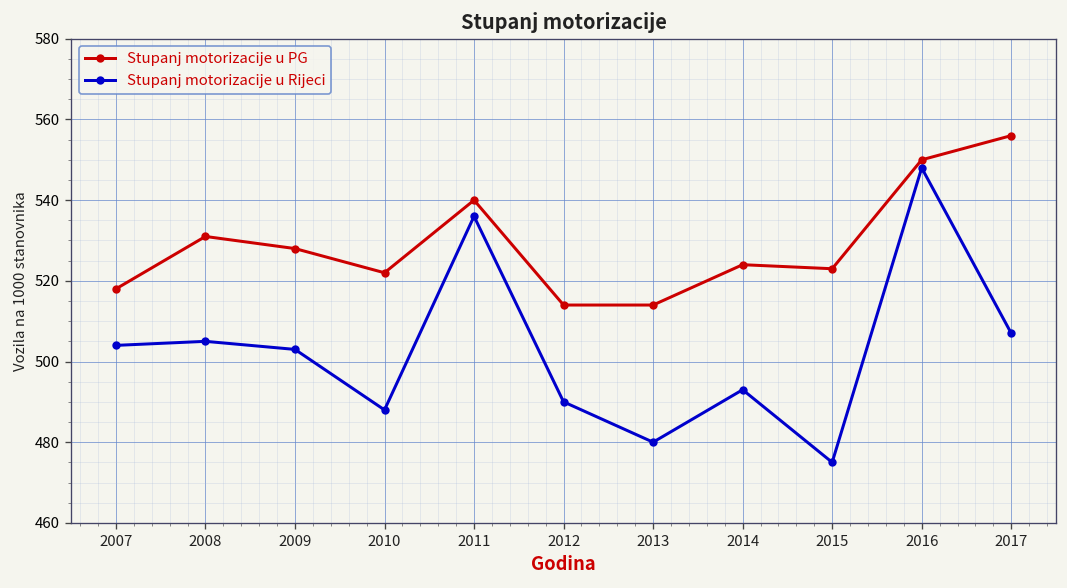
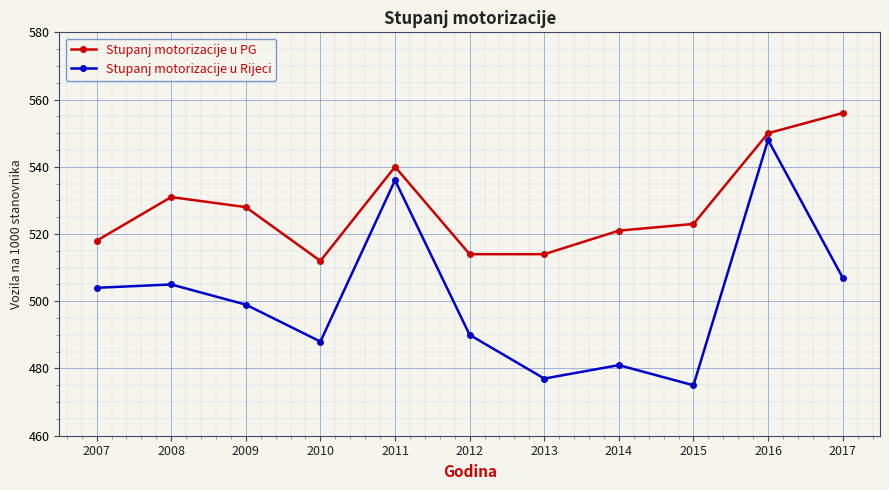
Stupanj motorizacije u Rijeci, 2009: 503 -> 499
Stupanj motorizacije u PG, 2010: 522 -> 512
Stupanj motorizacije u Rijeci, 2013: 480 -> 477
Stupanj motorizacije u PG, 2014: 524 -> 521
Stupanj motorizacije u Rijeci, 2014: 493 -> 481
